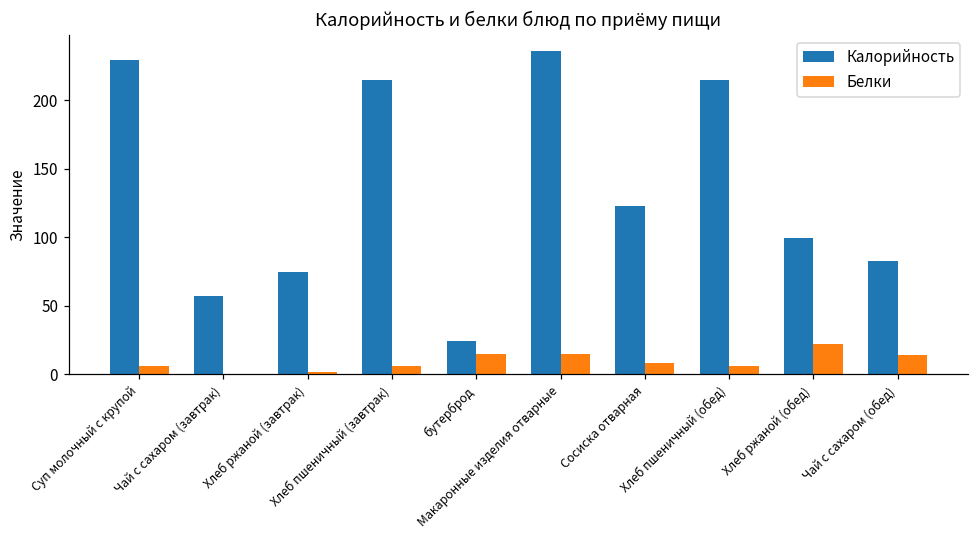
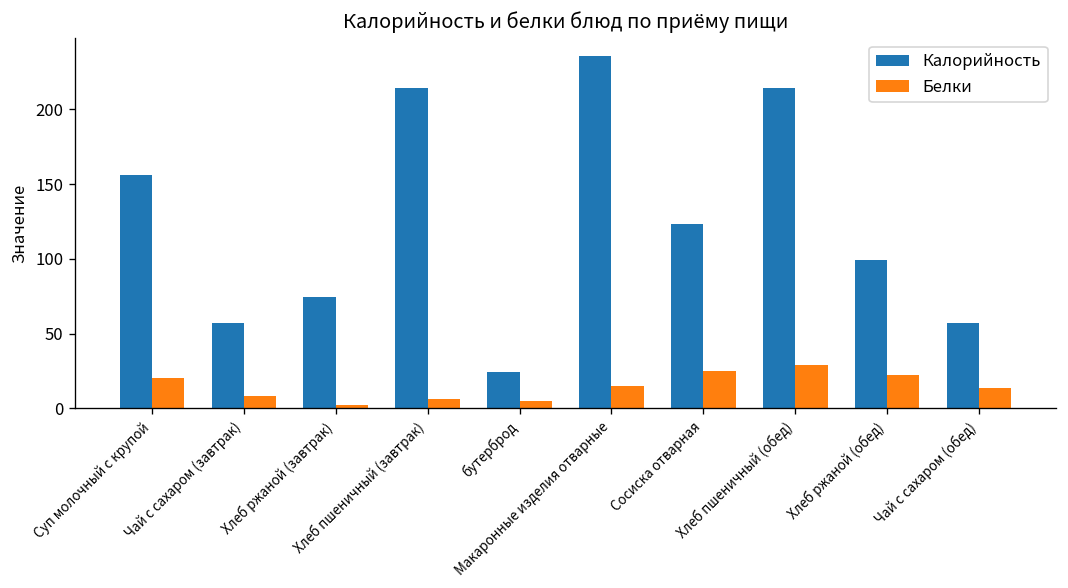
Калорийность, Суп молочный с крупой: 229 -> 156
Белки, Суп молочный с крупой: 6 -> 20
Белки, Чай с сахаром (завтрак): 0 -> 8
Белки, бутерброд: 15 -> 5
Белки, Сосиска отварная: 8 -> 25
Белки, Хлеб пшеничный (обед): 6 -> 29
Калорийность, Чай с сахаром (обед): 83 -> 57
